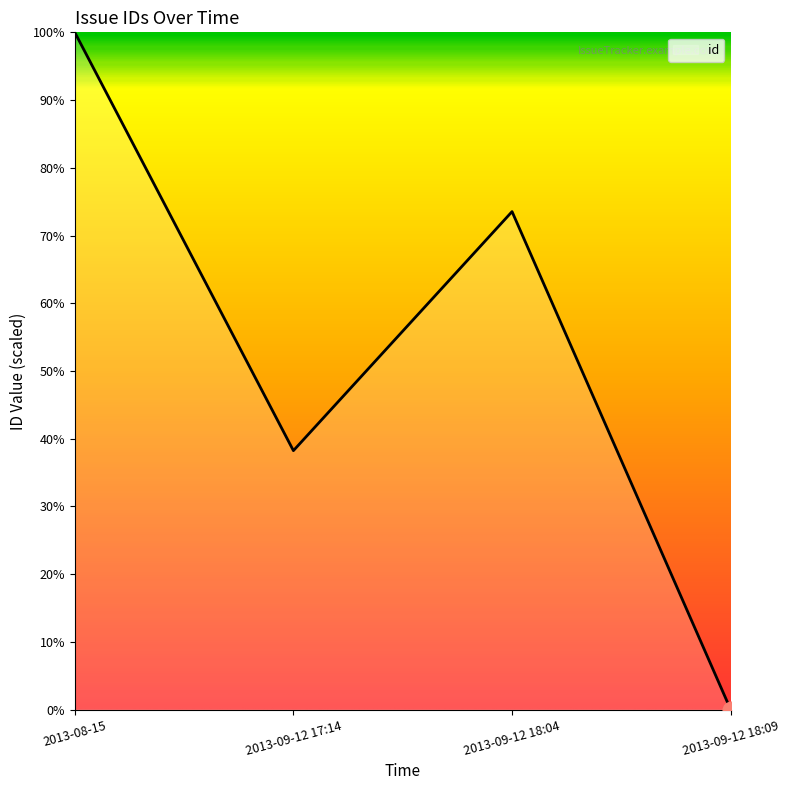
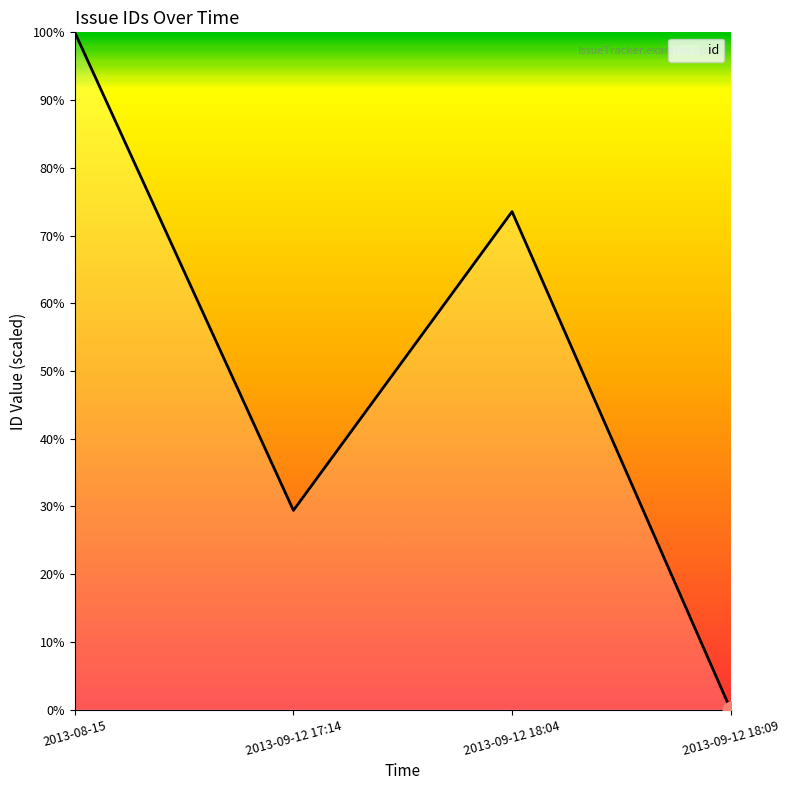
id, 2013-09-12 17:14: 38% -> 29%
